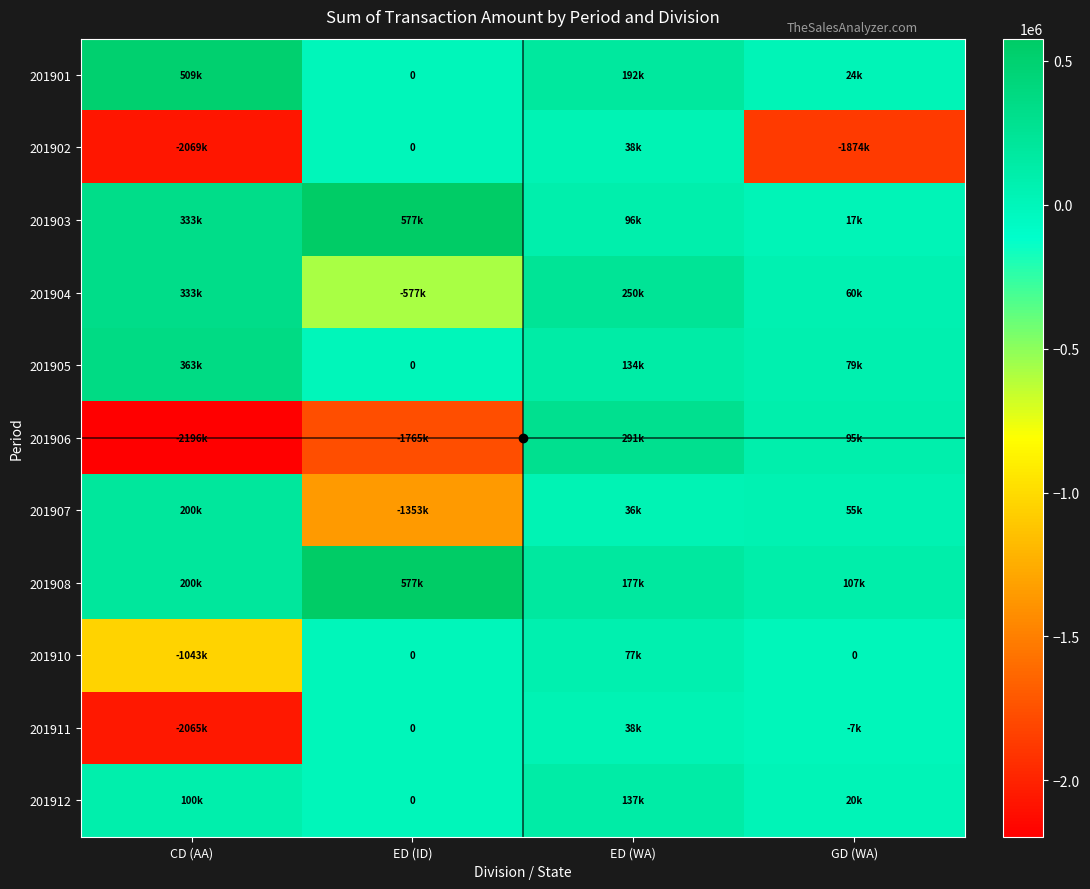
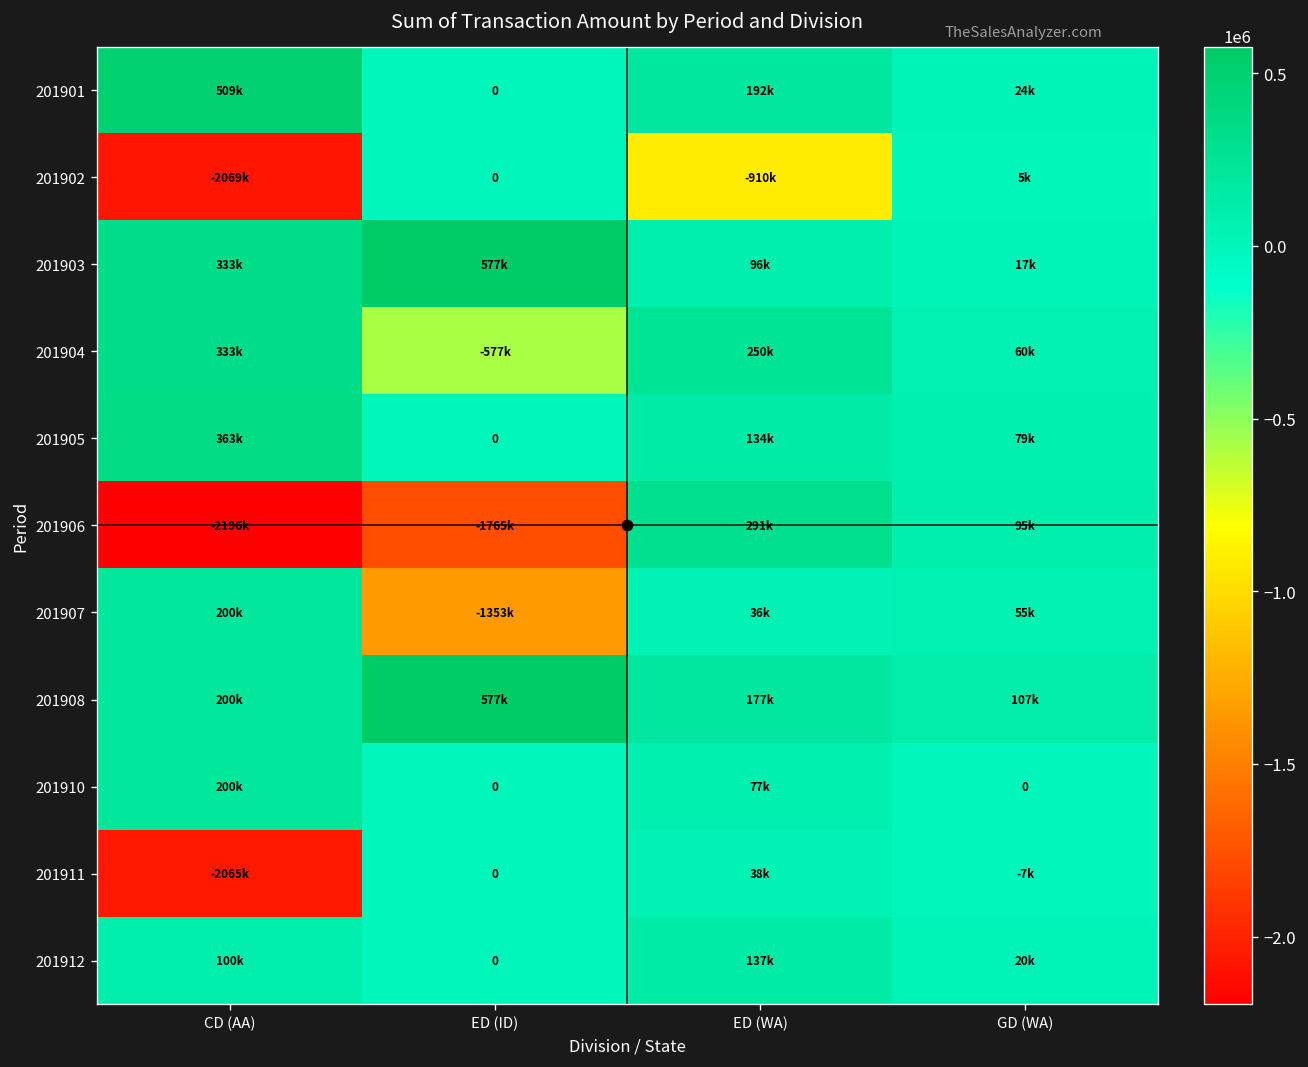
201902, ED (WA): 38k -> -910k
201902, GD (WA): -1874k -> 5k
201910, CD (AA): -1043k -> 200k
